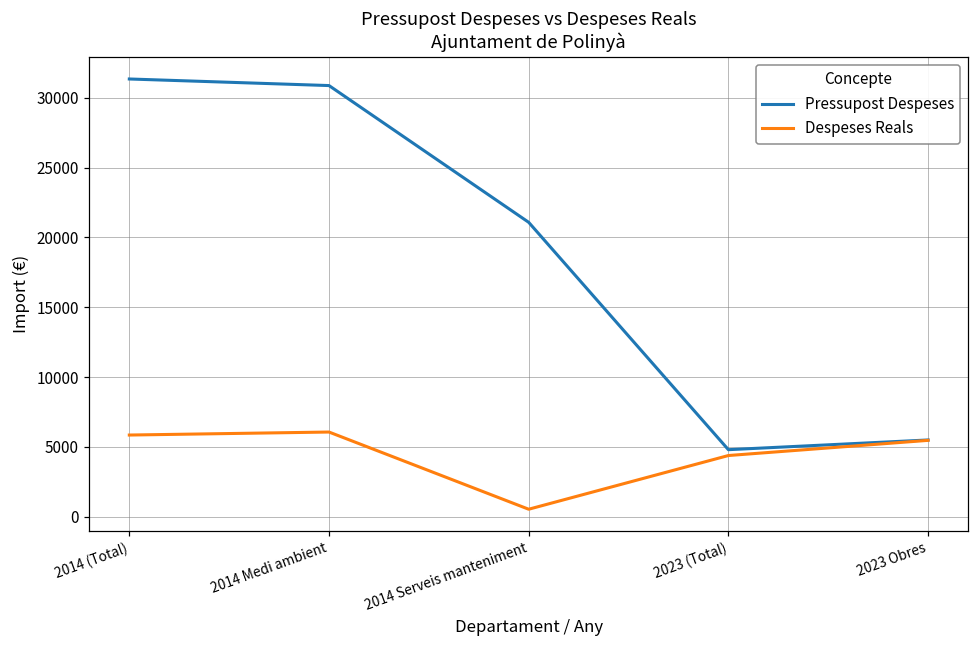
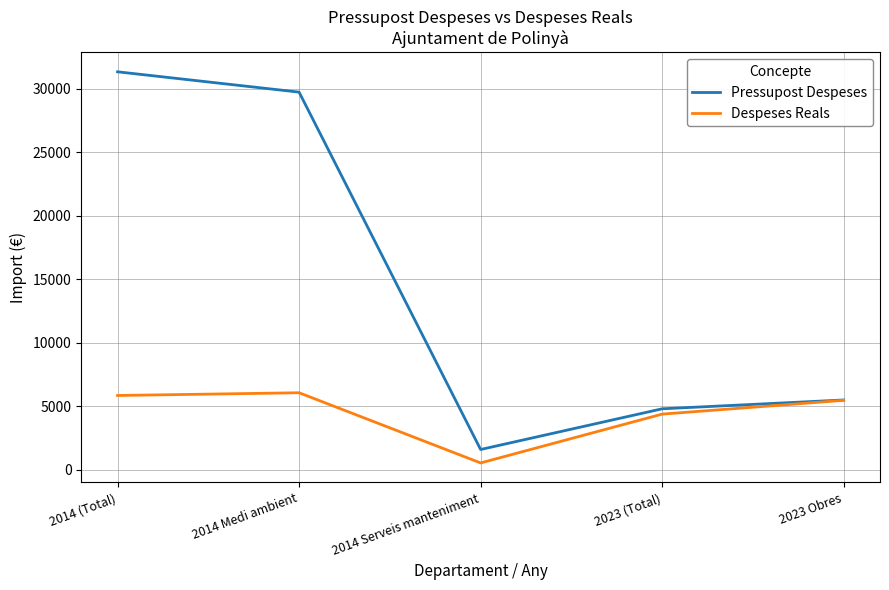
Pressupost Despeses, 2014 Medi ambient: 30900 -> 29700
Pressupost Despeses, 2014 Serveis manteniment: 21100 -> 1600
